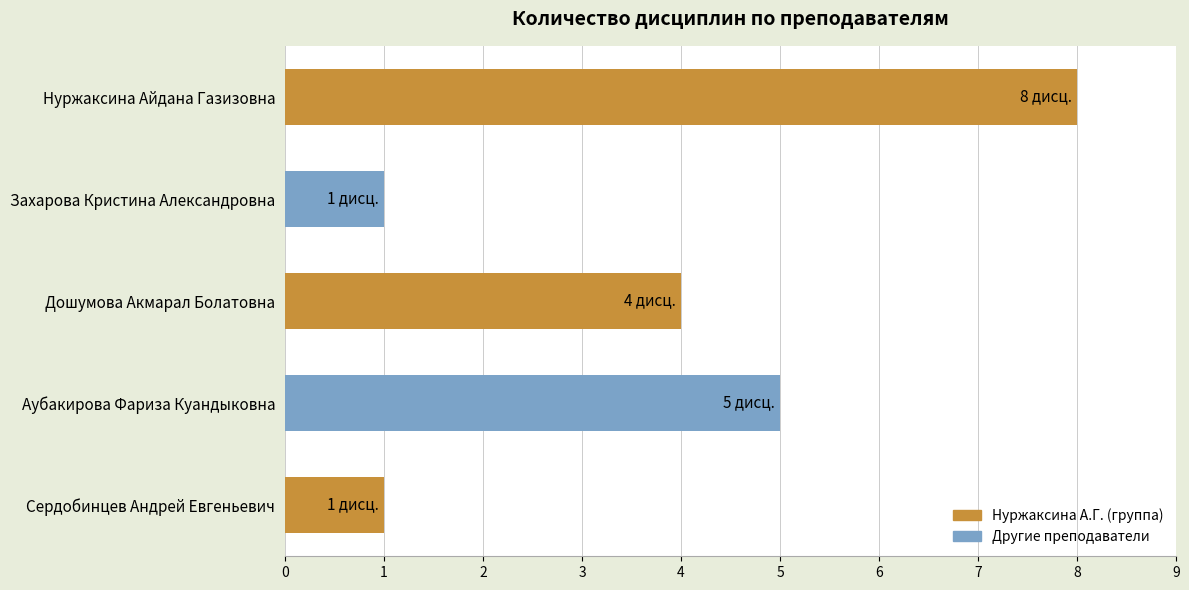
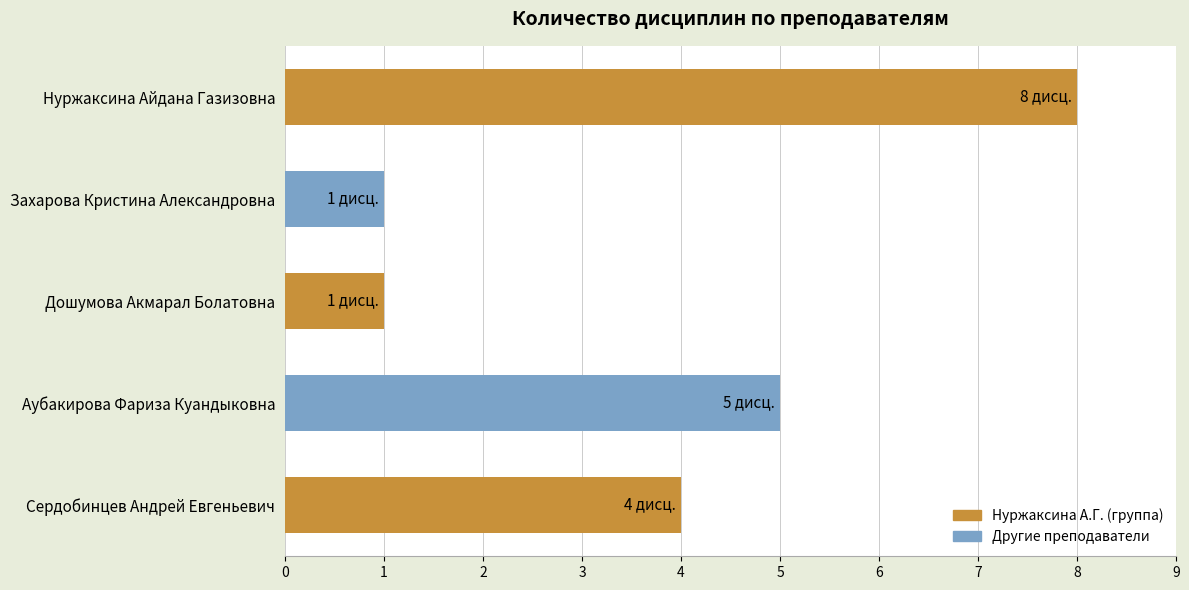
Дошумова Акмарал Болатовна: 4 -> 1
Сердобинцев Андрей Евгеньевич: 1 -> 4
